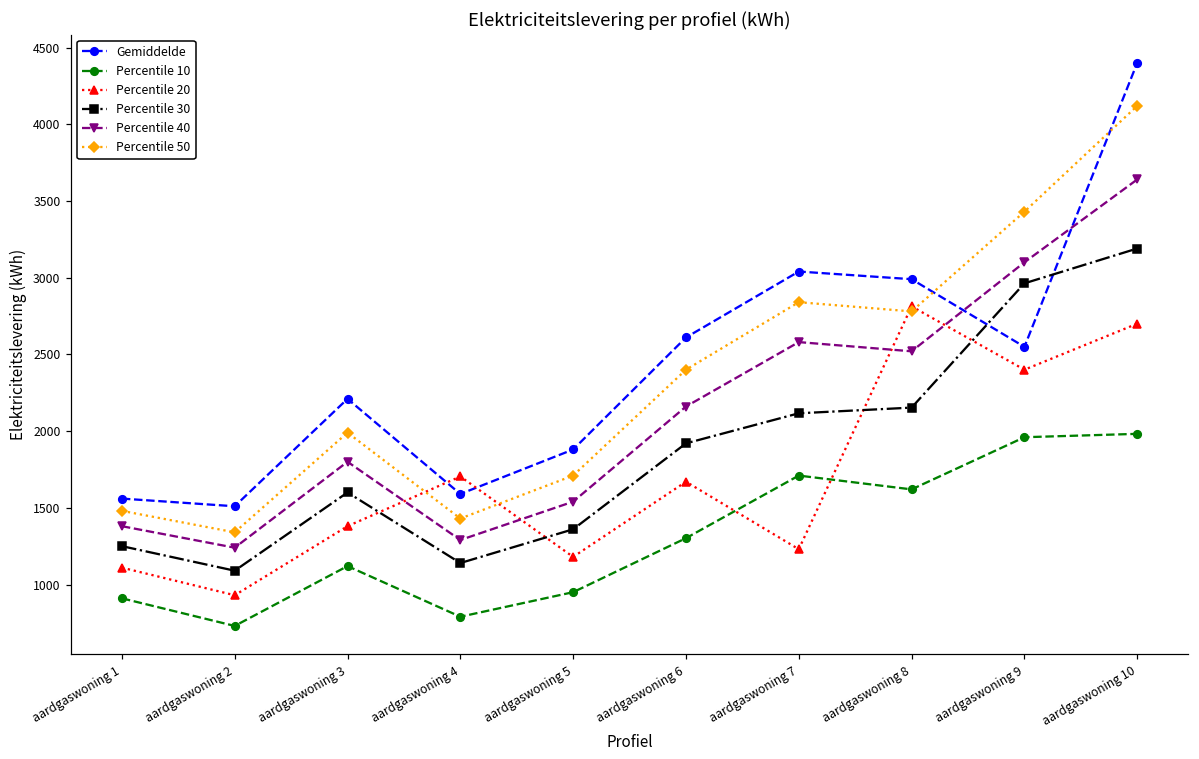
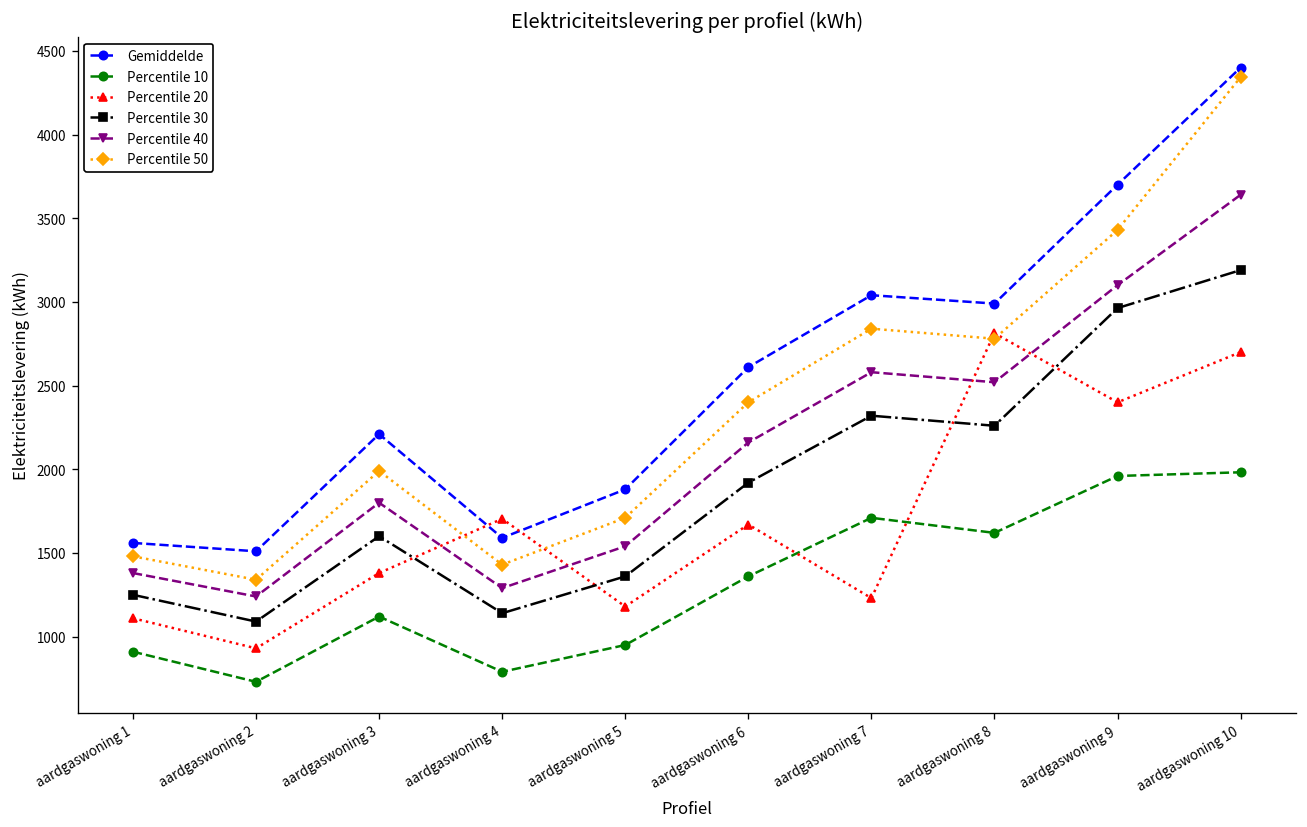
Percentile 10, aardgaswoning 6: 1300 -> 1360
Percentile 30, aardgaswoning 7: 2120 -> 2320
Percentile 30, aardgaswoning 8: 2150 -> 2260
Gemiddelde, aardgaswoning 9: 2550 -> 3700
Percentile 50, aardgaswoning 10: 4120 -> 4340
